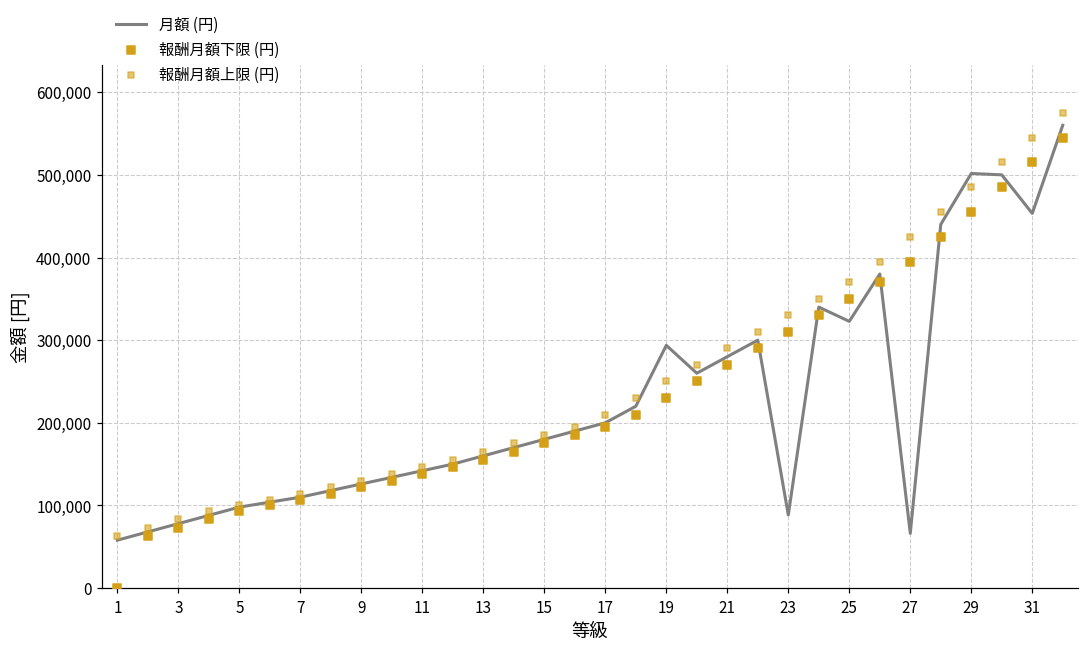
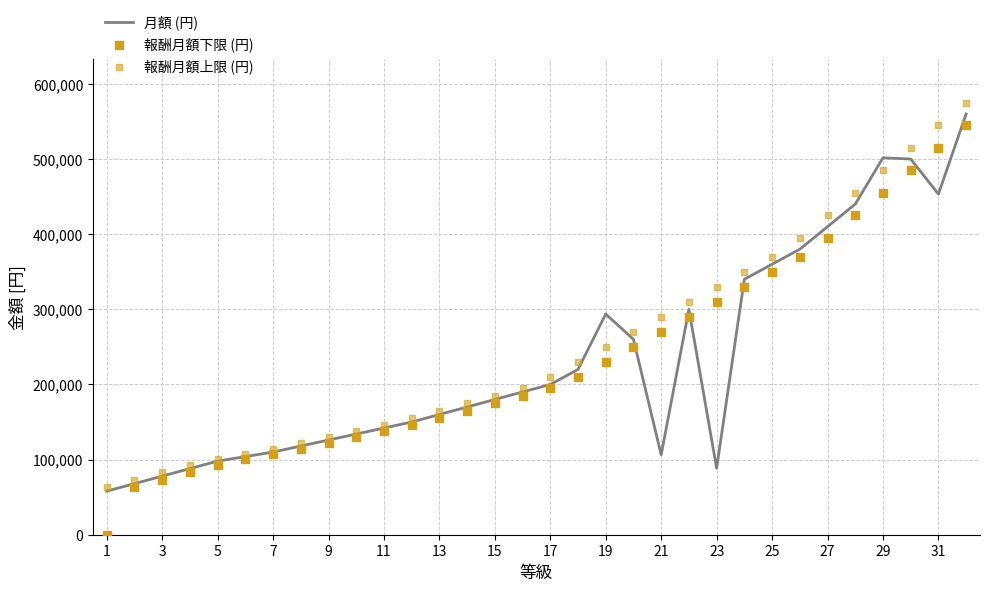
月額 (円), 21: 280,000 -> 110,000
月額 (円), 25: 320,000 -> 360,000
月額 (円), 27: 70,000 -> 410,000
